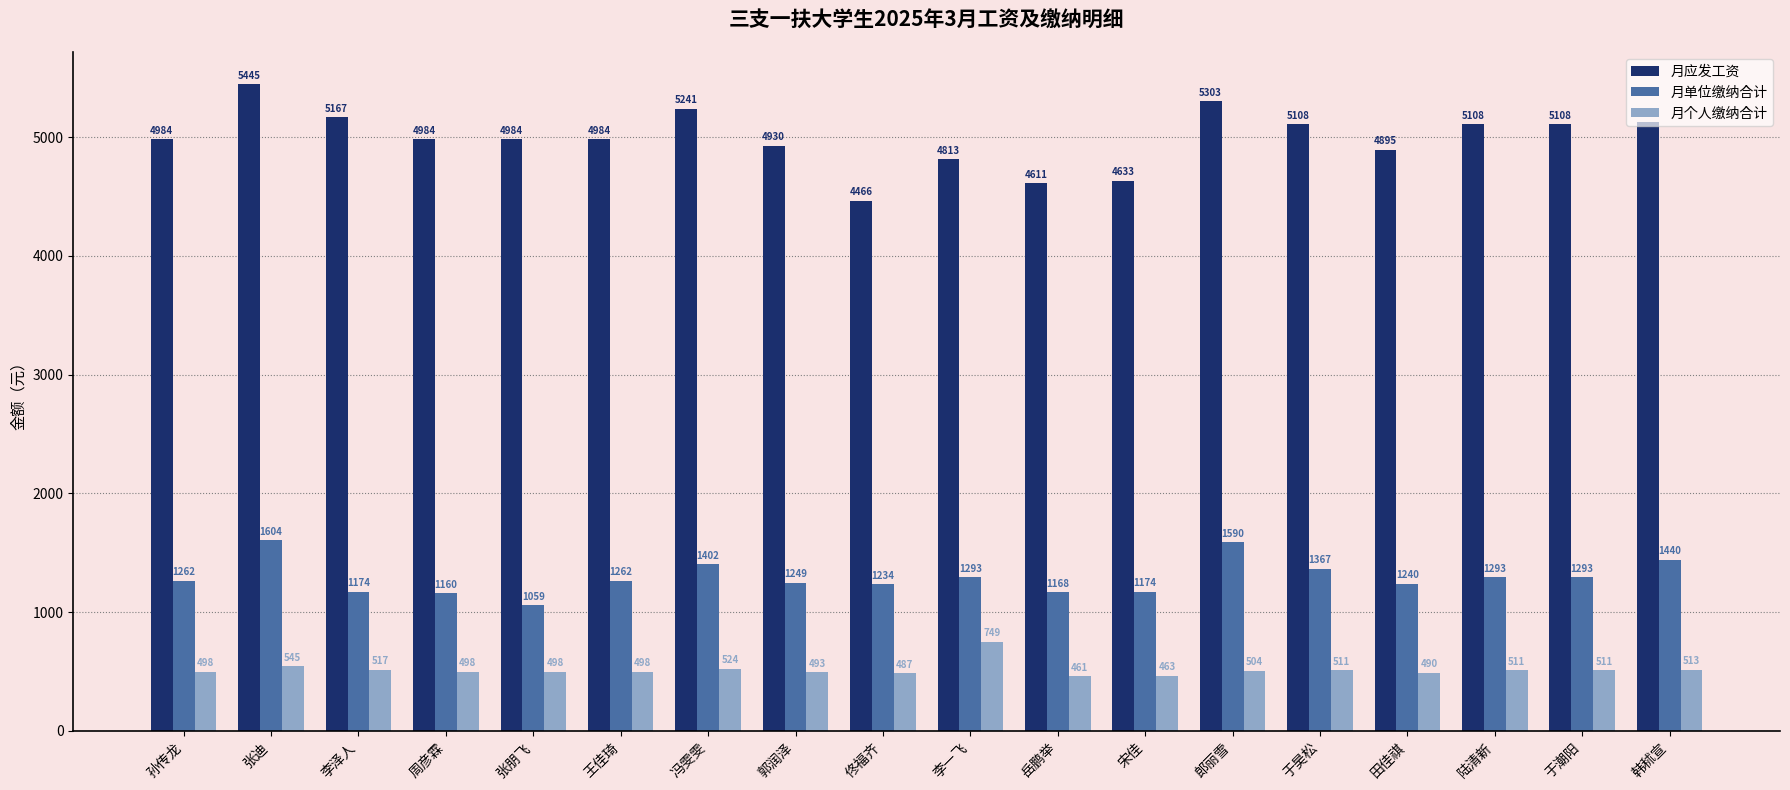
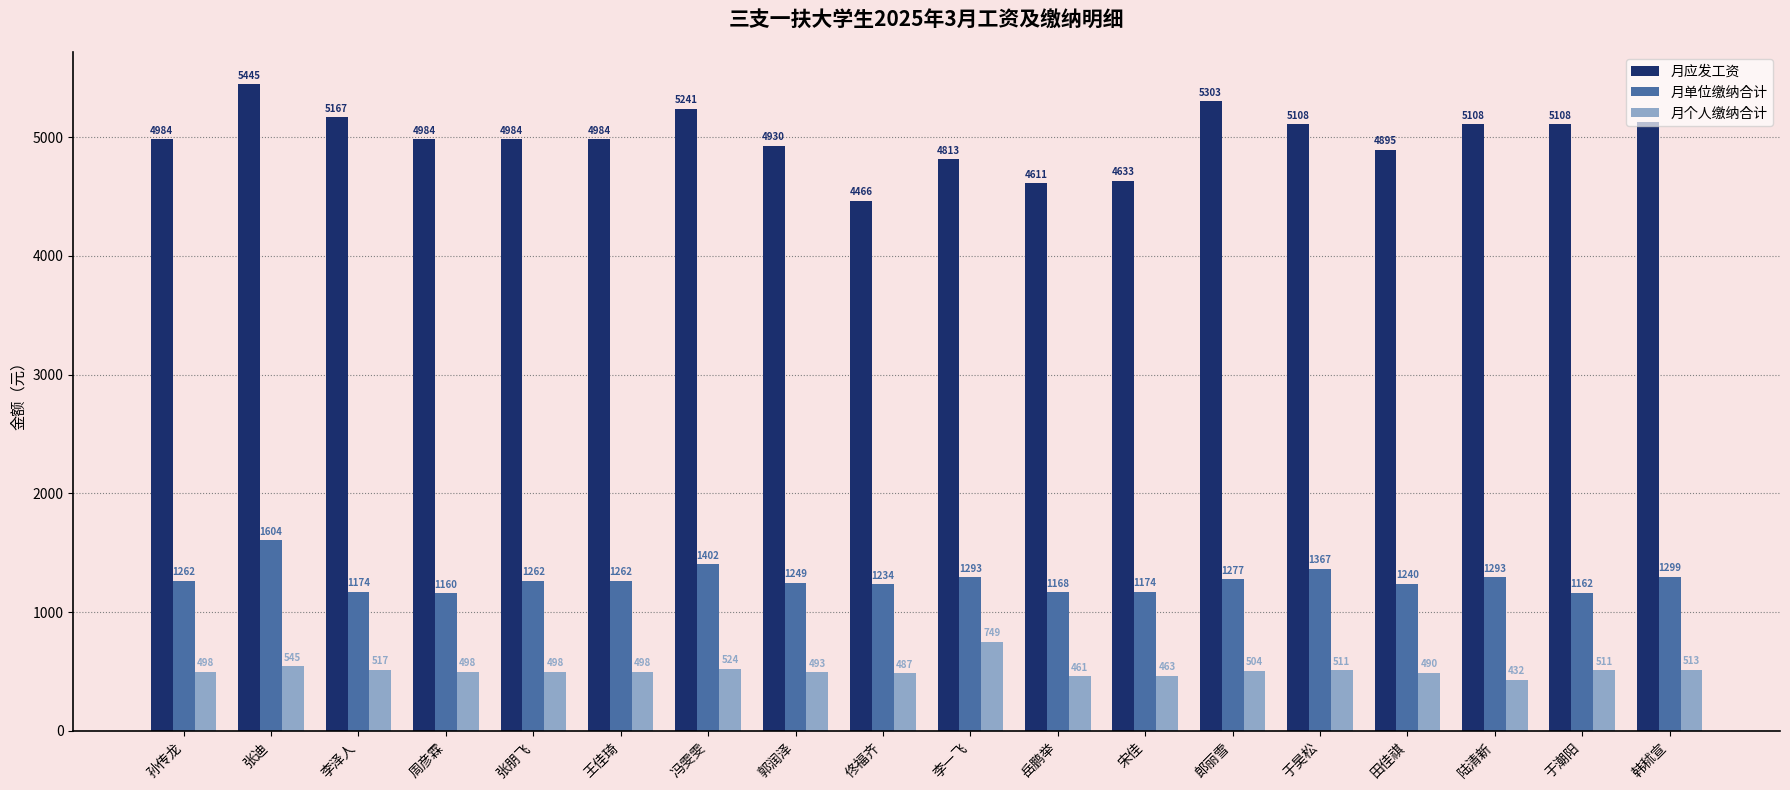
月单位缴纳合计, 张朋飞: 1059 -> 1262
月单位缴纳合计, 郎丽雪: 1590 -> 1277
月个人缴纳合计, 陆清新: 511 -> 432
月单位缴纳合计, 于潮阳: 1293 -> 1162
月单位缴纳合计, 韩秫宣: 1440 -> 1299
